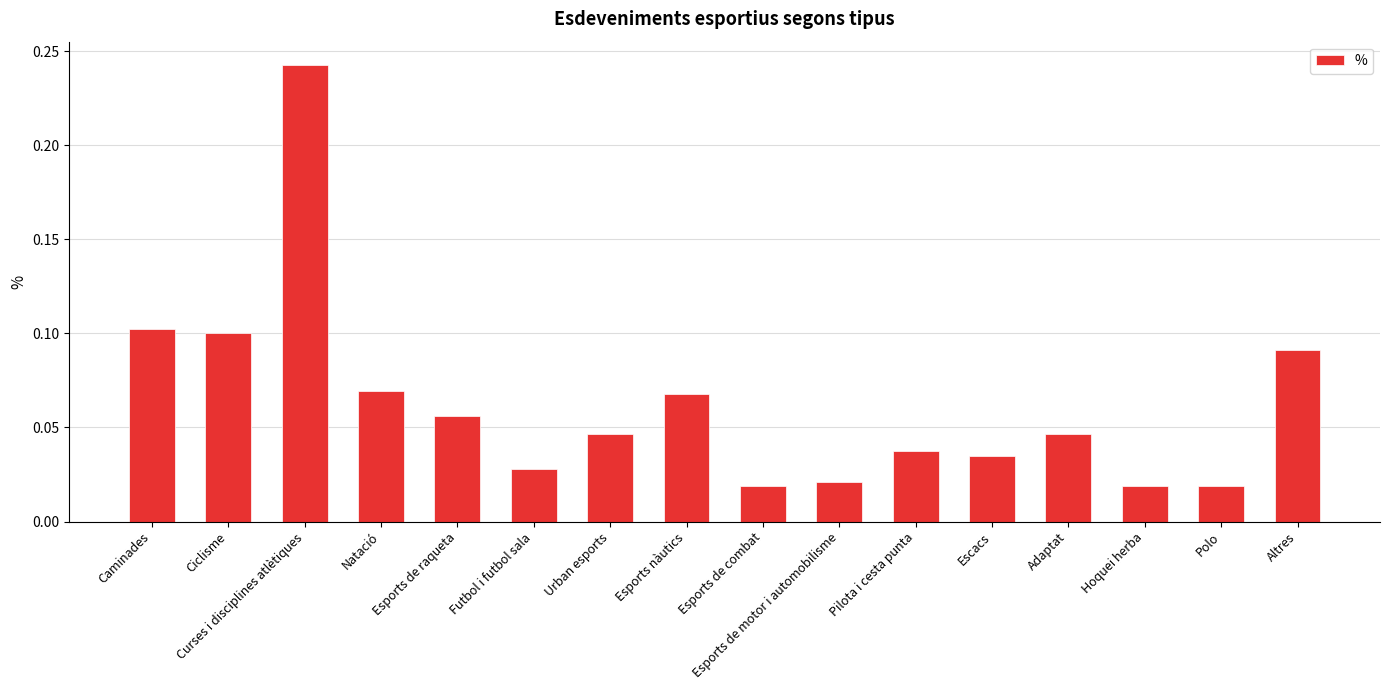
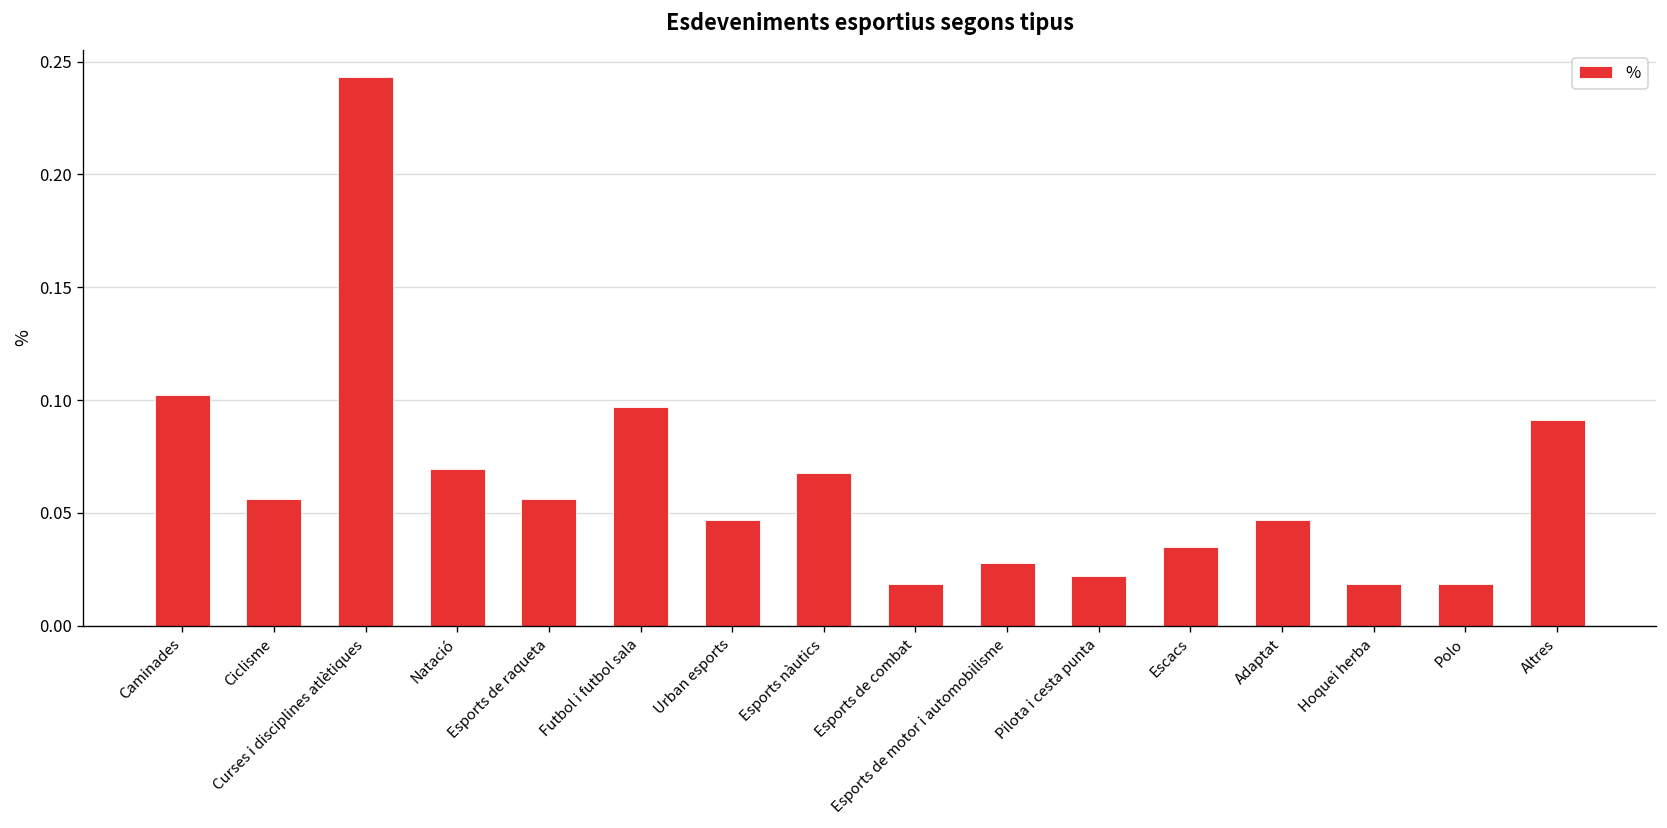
Ciclisme: 0.100 -> 0.056
Futbol i futbol sala: 0.028 -> 0.097
Esports de motor i automobilisme: 0.021 -> 0.028
Pilota i cesta punta: 0.037 -> 0.022
